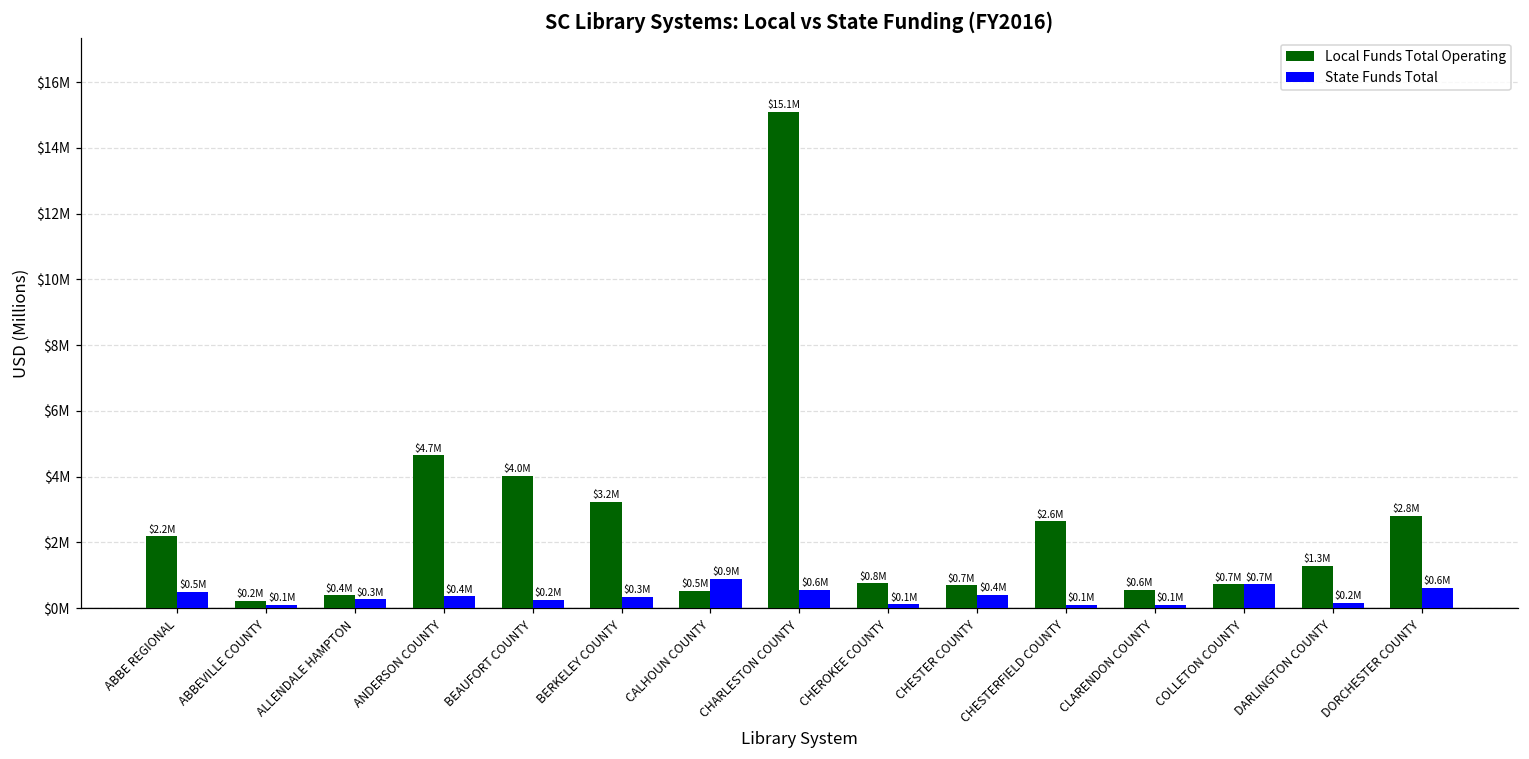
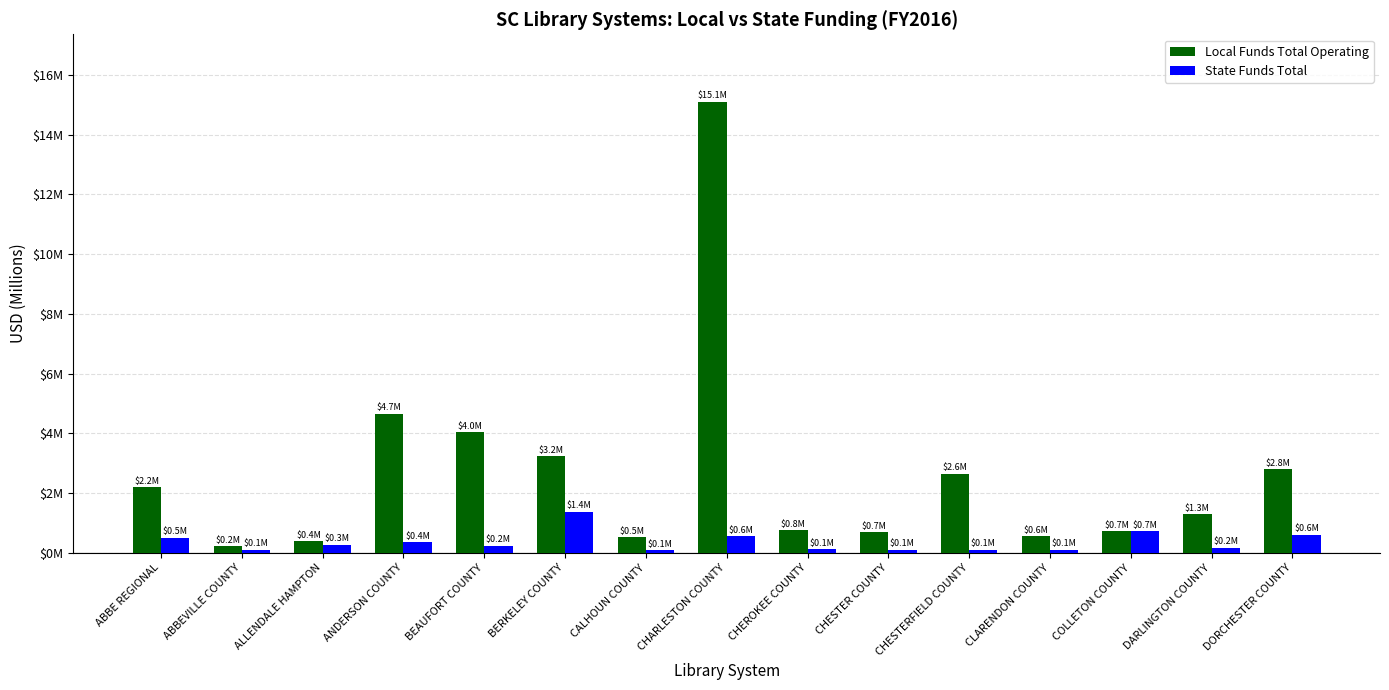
State Funds Total, BERKELEY COUNTY: $0.3M -> $1.4M
State Funds Total, CALHOUN COUNTY: $0.9M -> $0.1M
State Funds Total, CHESTER COUNTY: $0.4M -> $0.1M
